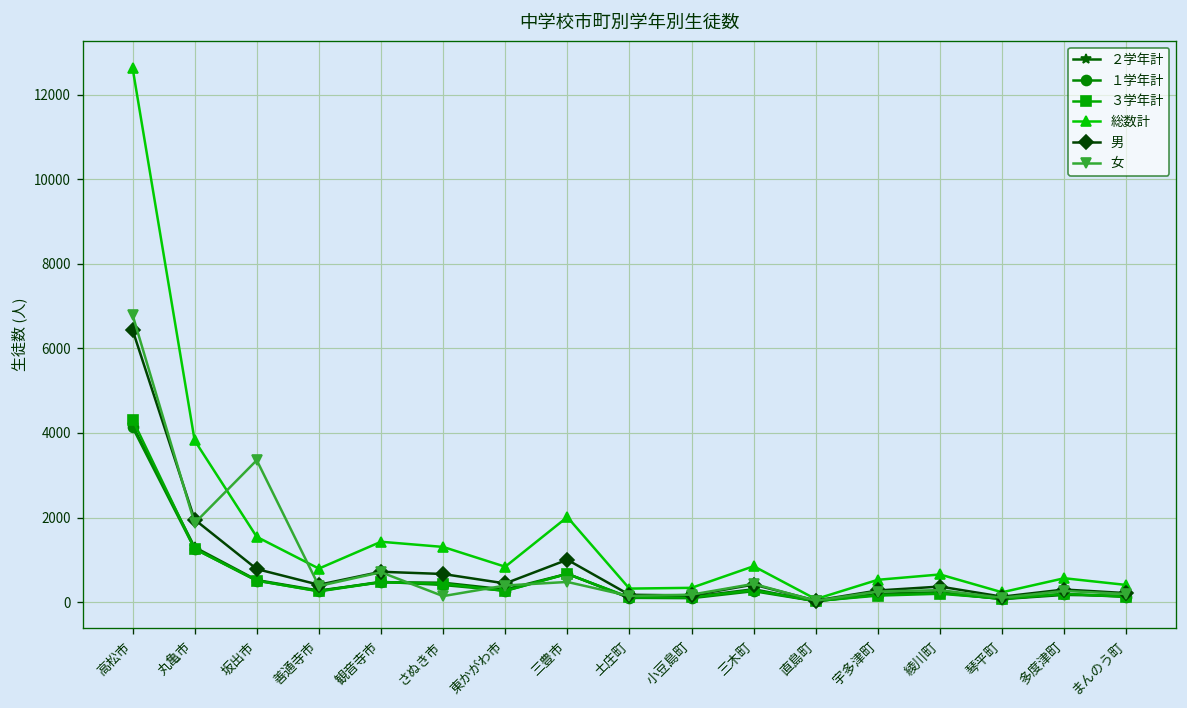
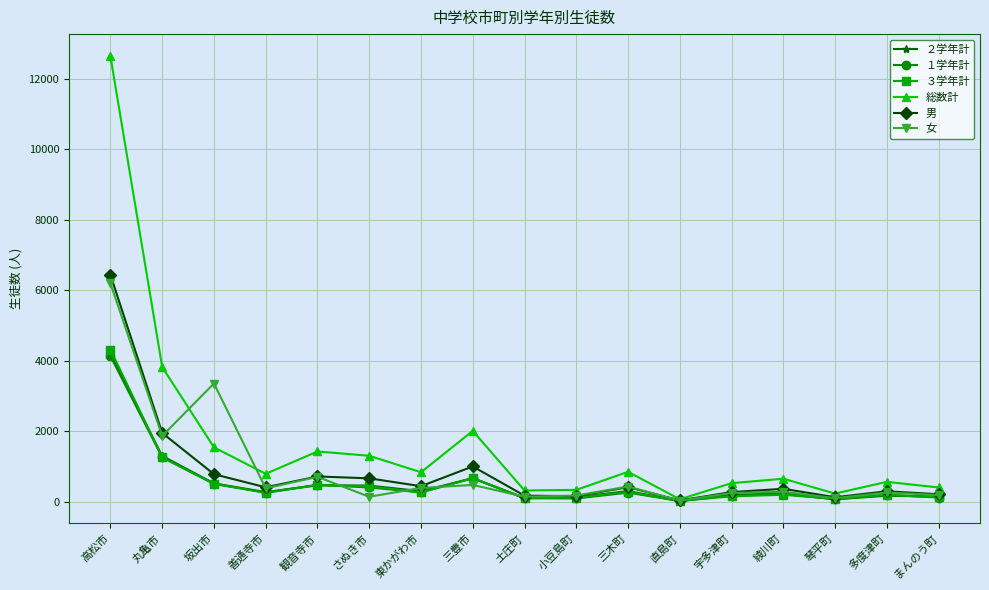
女, 高松市: 6800 -> 6200
